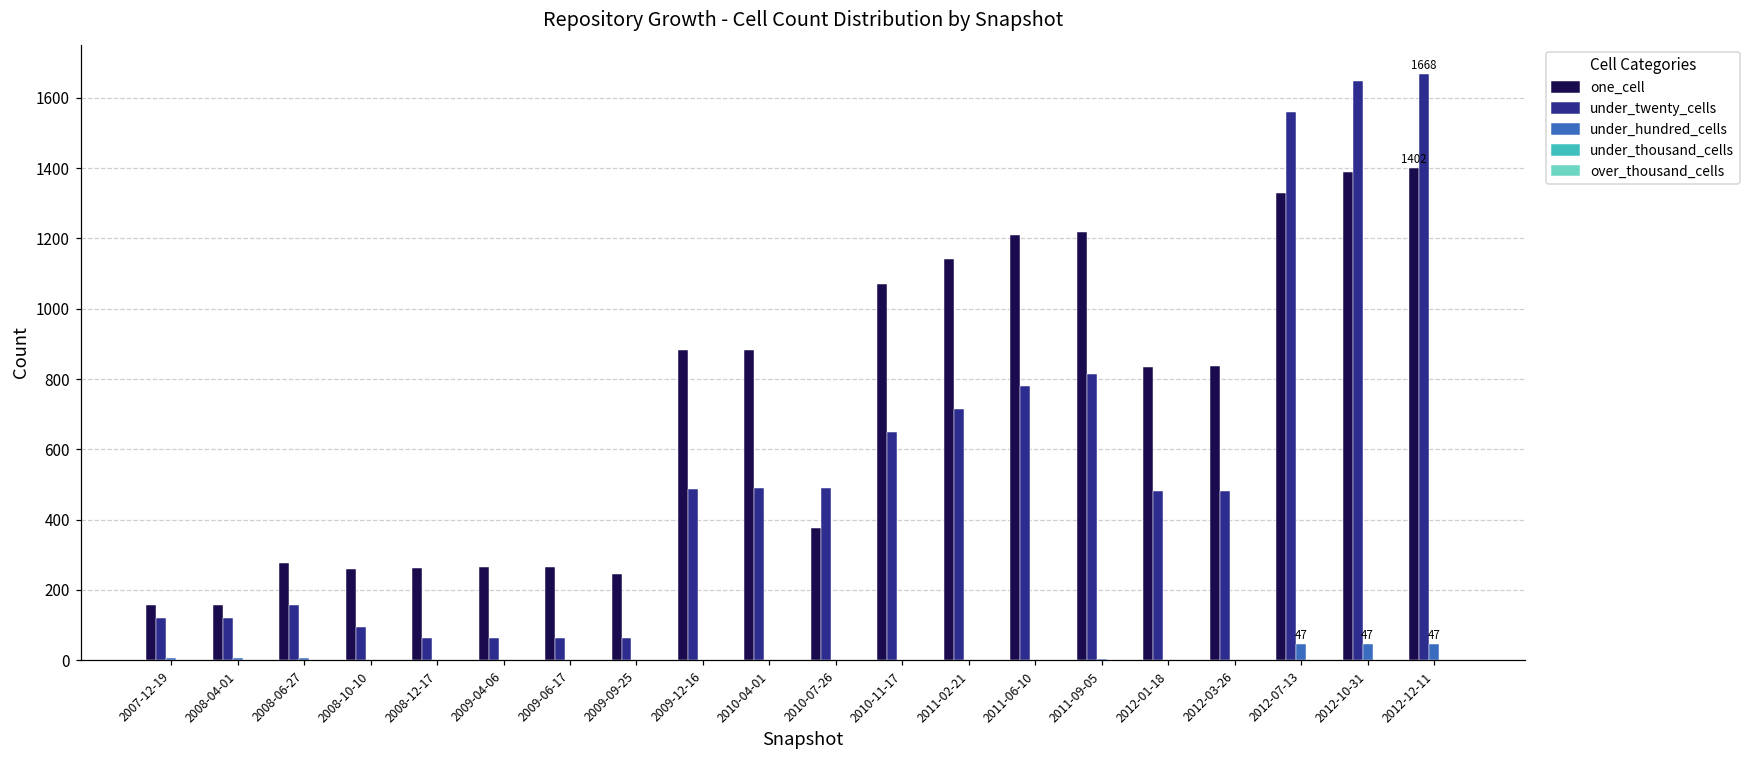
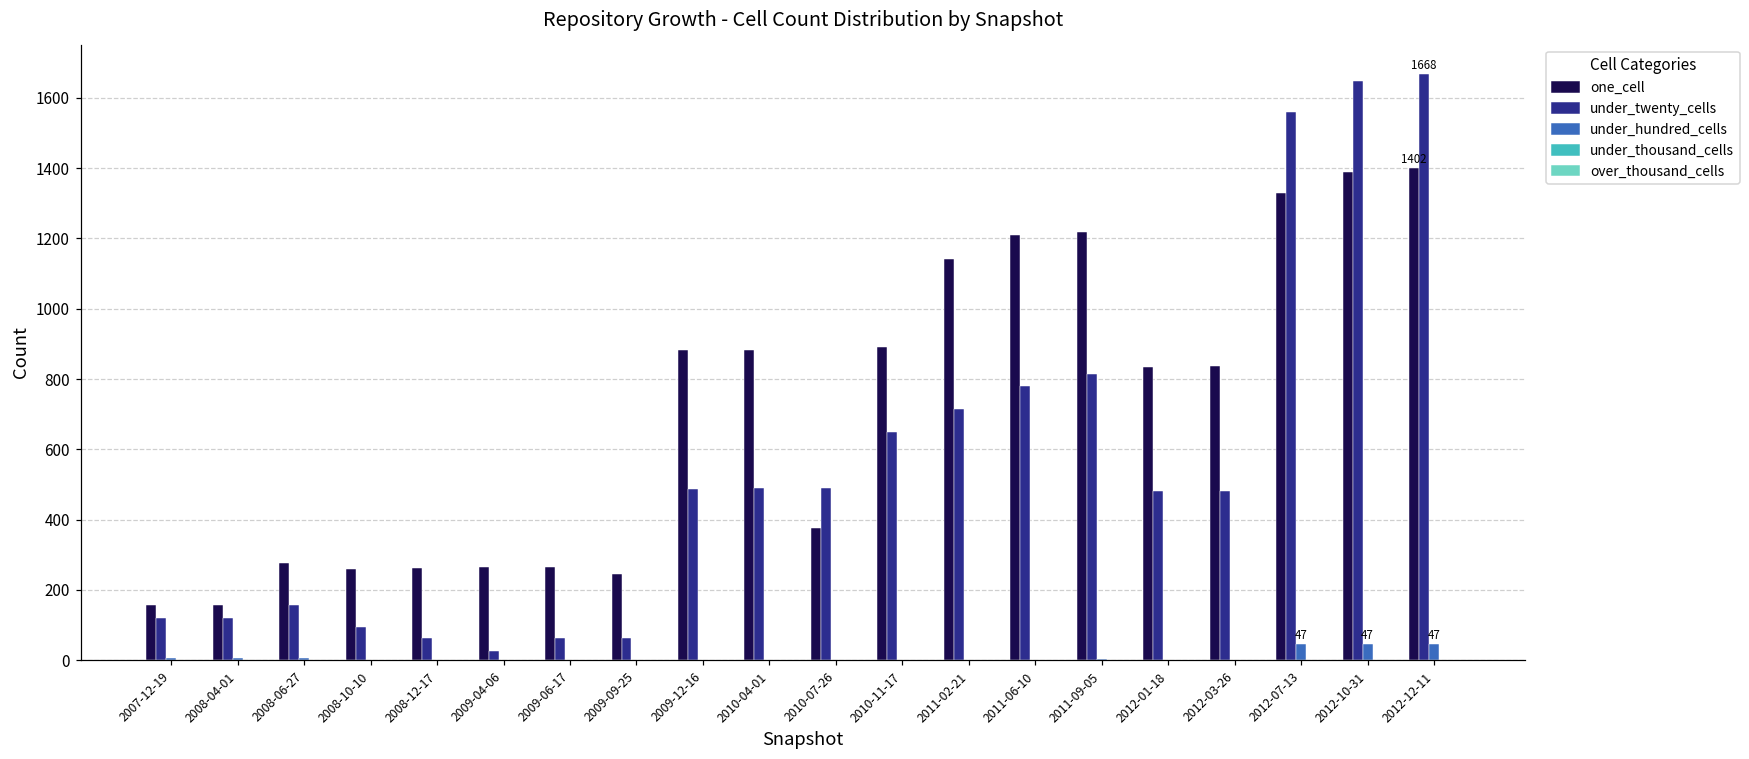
under_twenty_cells, 2009-04-06: 60 -> 30
one_cell, 2010-11-17: 1070 -> 890
